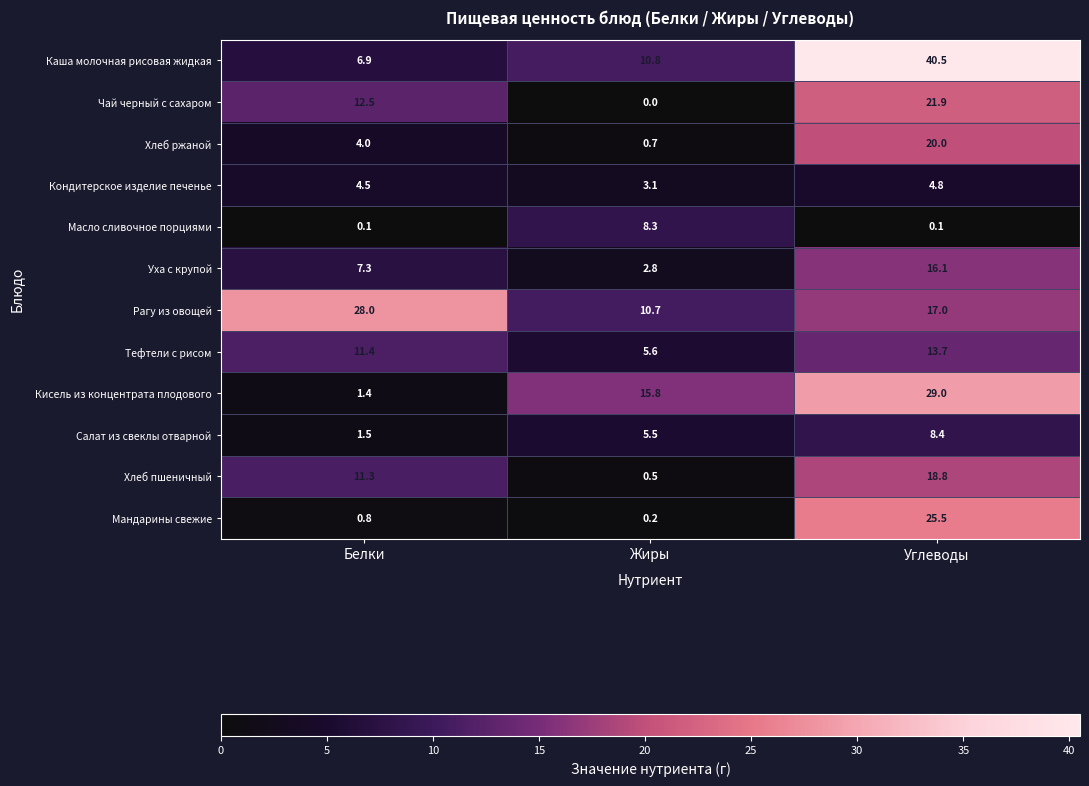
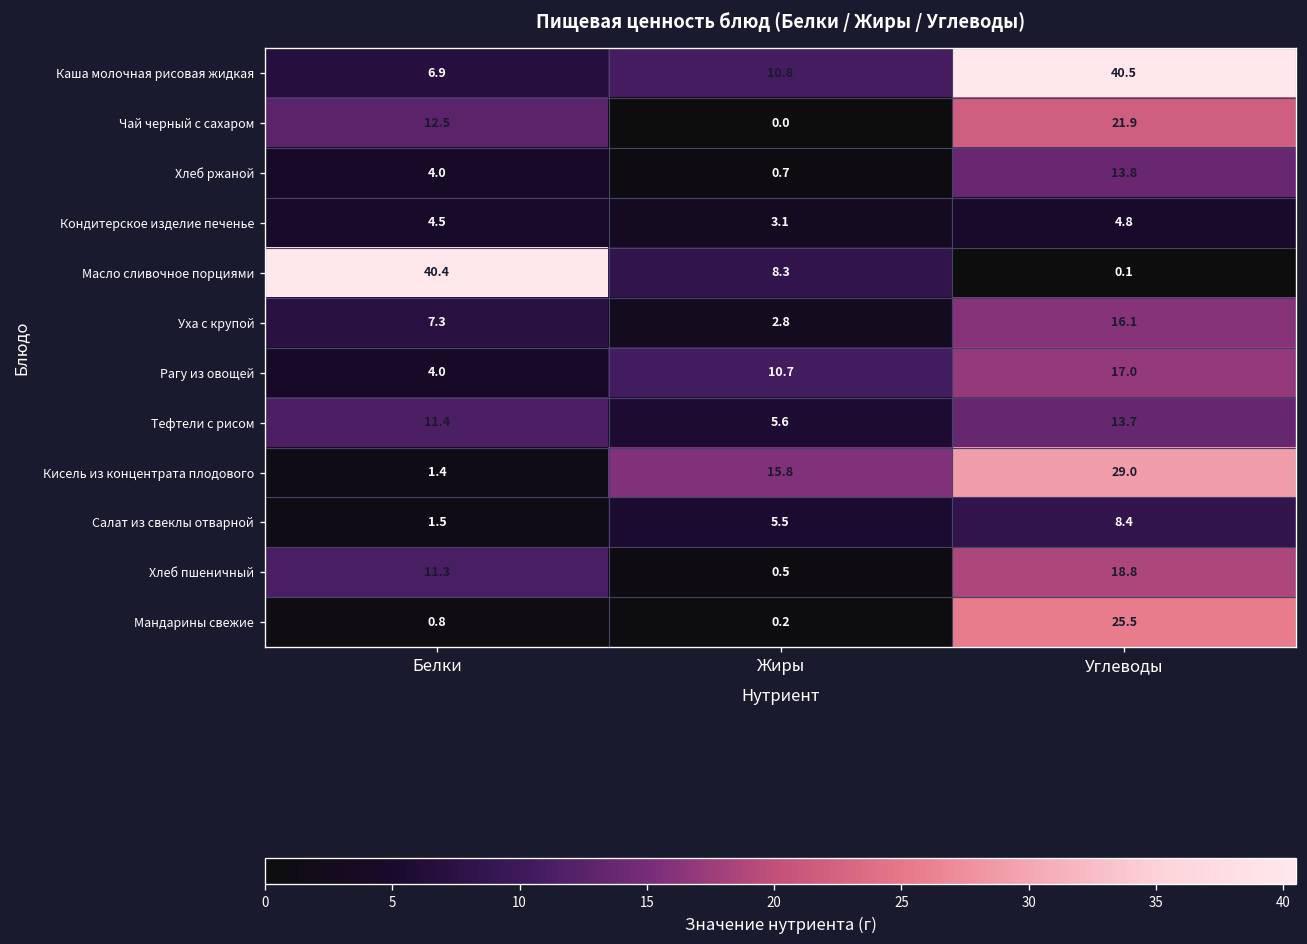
Хлеб ржаной, Углеводы: 20.0 -> 13.8
Масло сливочное порциями, Белки: 0.1 -> 40.4
Рагу из овощей, Белки: 28.0 -> 4.0
